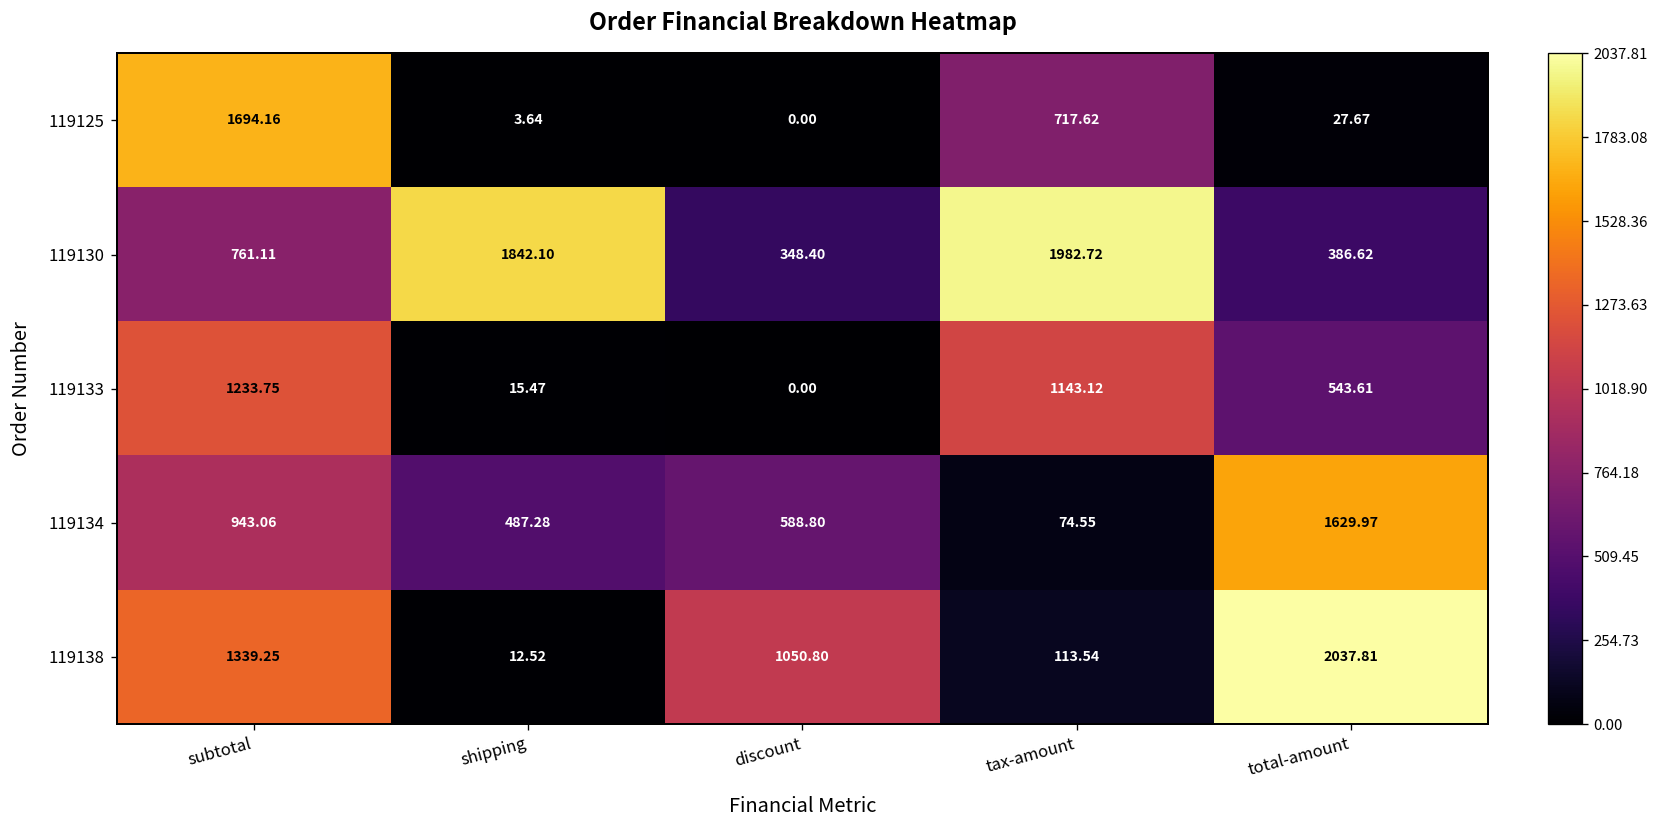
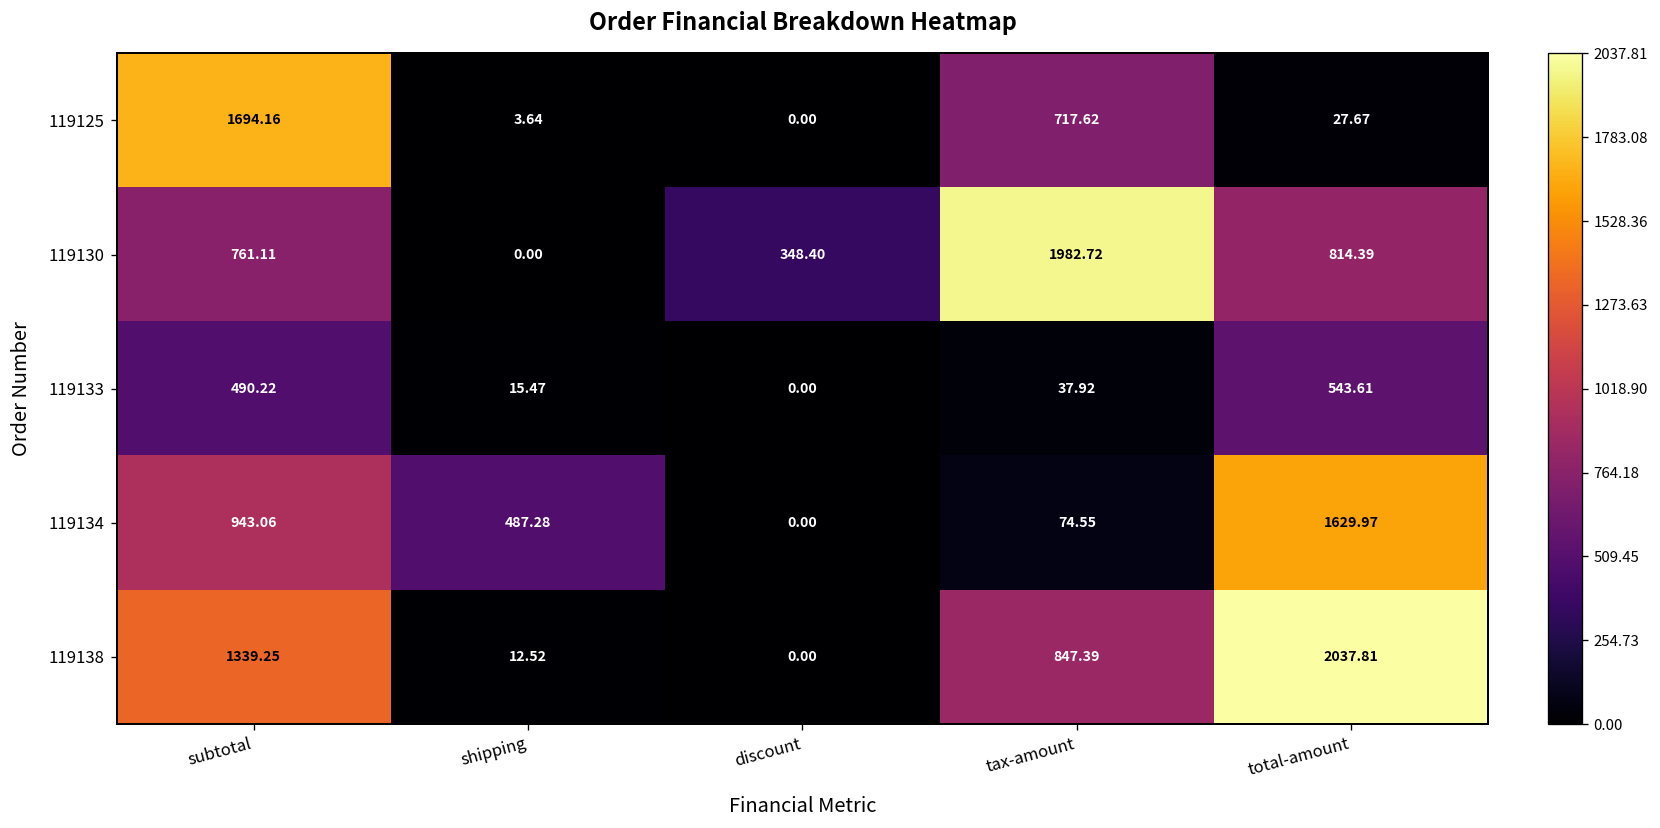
119130, shipping: 1842.10 -> 0.00
119130, total-amount: 386.62 -> 814.39
119133, subtotal: 1233.75 -> 490.22
119133, tax-amount: 1143.12 -> 37.92
119134, discount: 588.80 -> 0.00
119138, discount: 1050.80 -> 0.00
119138, tax-amount: 113.54 -> 847.39
